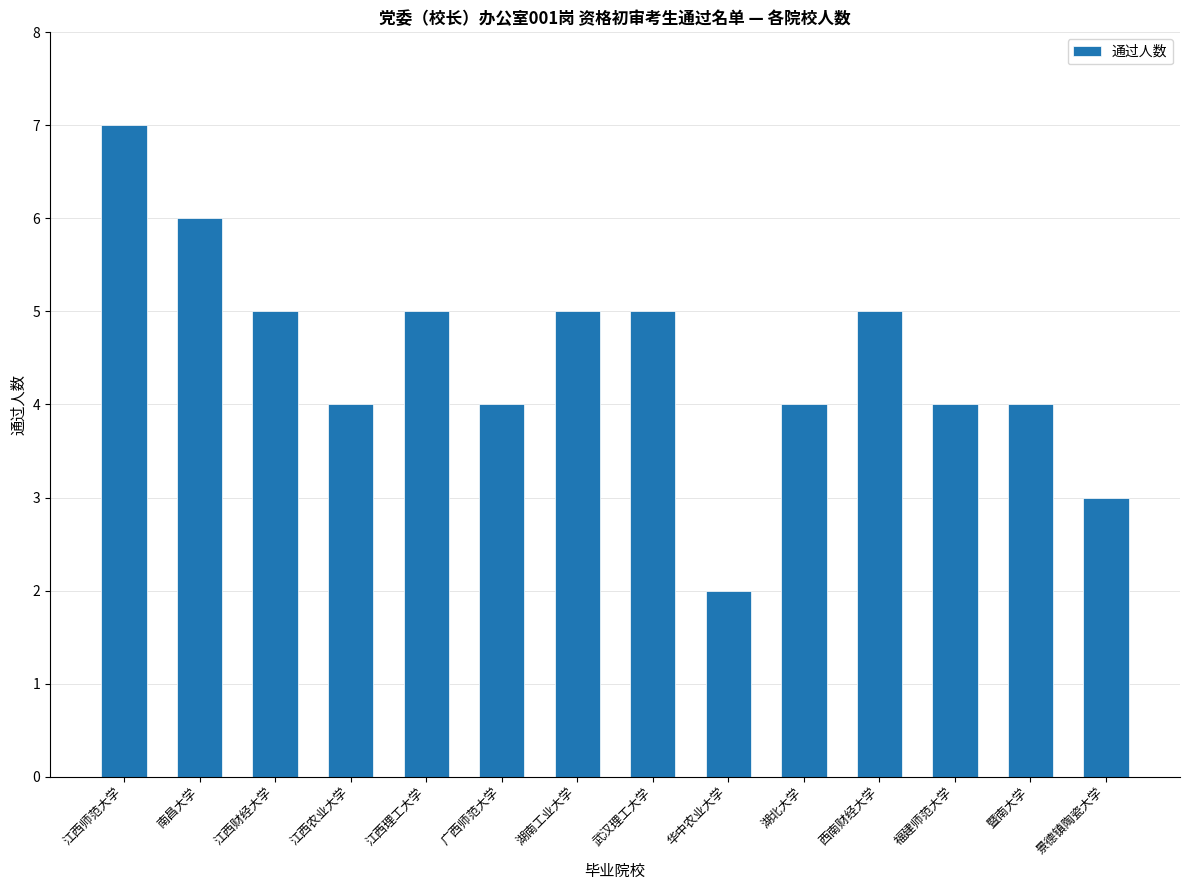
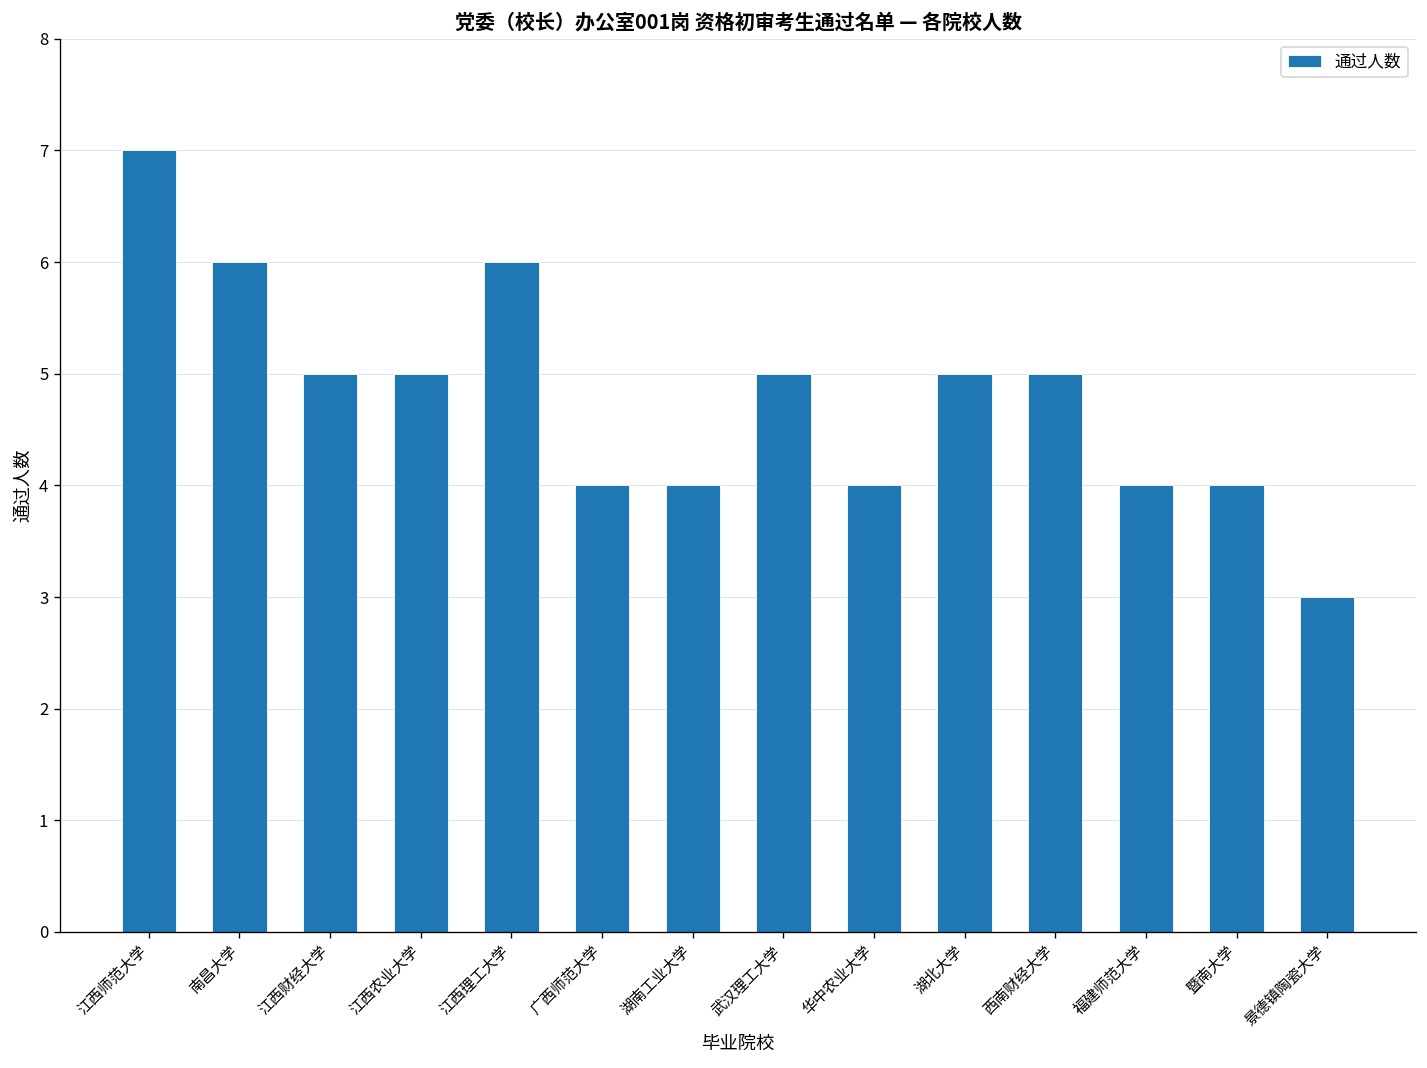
江西农业大学: 4 -> 5
江西理工大学: 5 -> 6
湖南工业大学: 5 -> 4
华中农业大学: 2 -> 4
湖北大学: 4 -> 5
